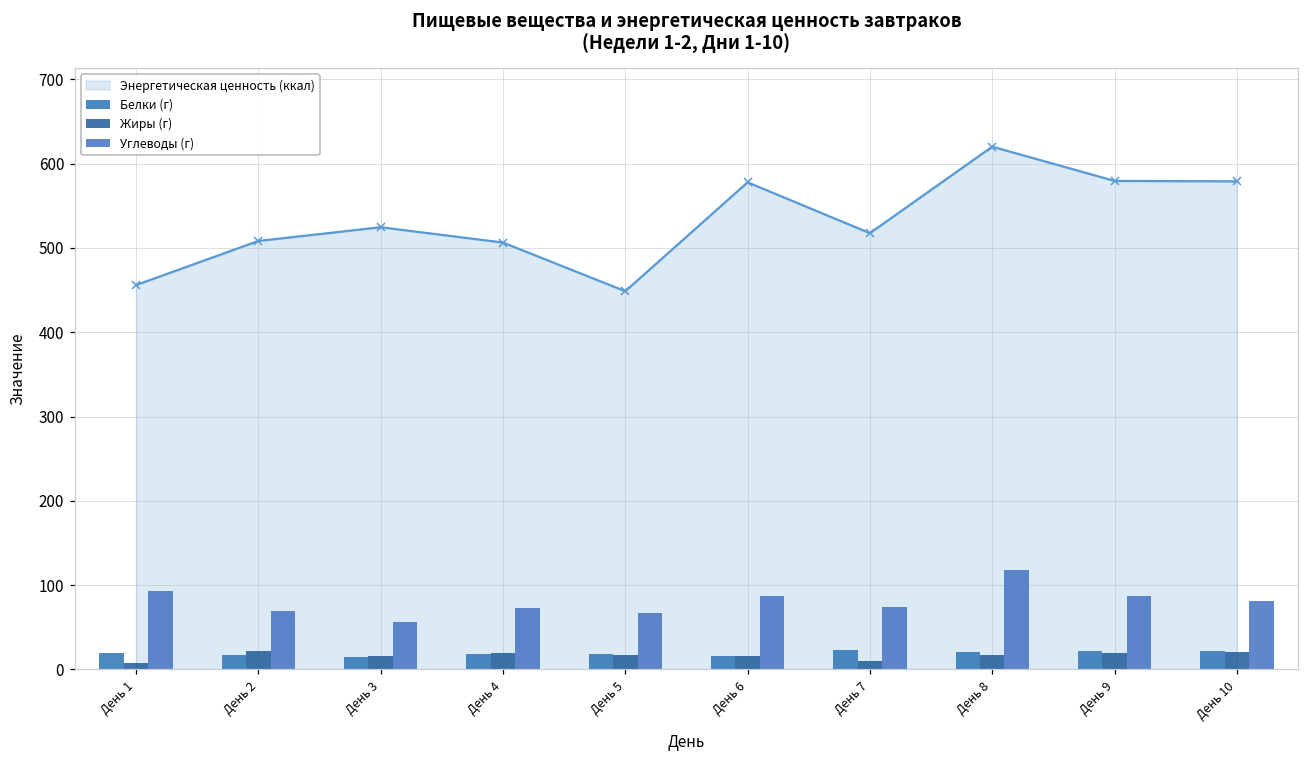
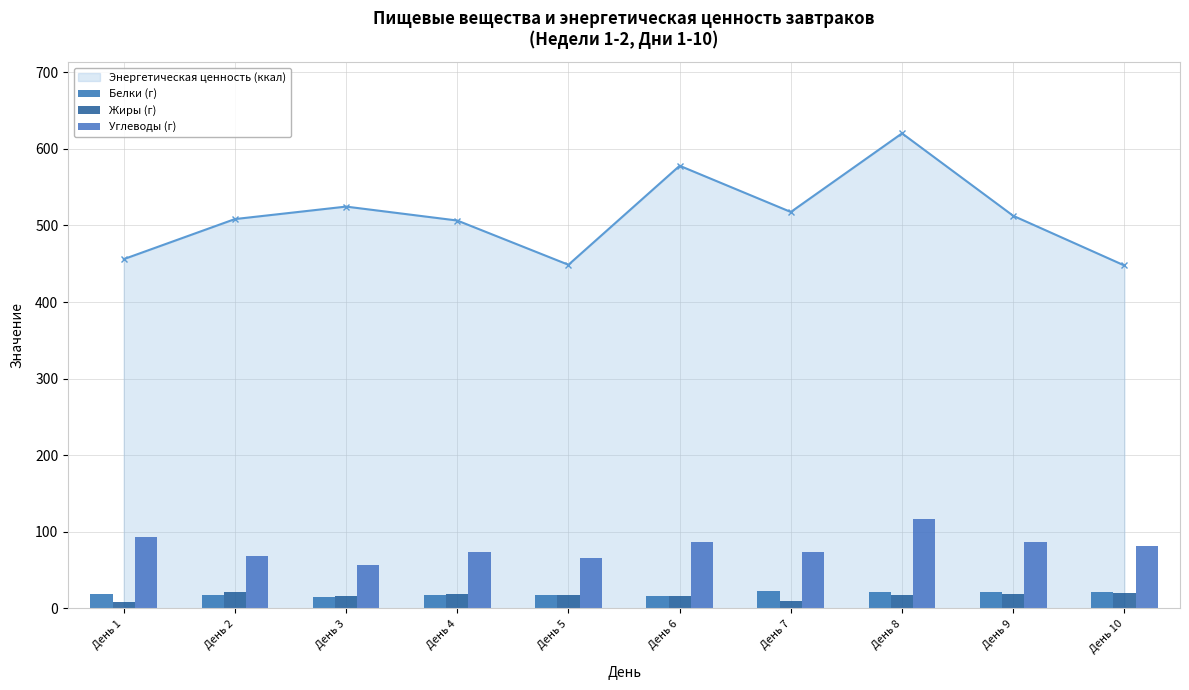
Энергетическая ценность (ккал), День 9: 580 -> 510
Энергетическая ценность (ккал), День 10: 580 -> 450
